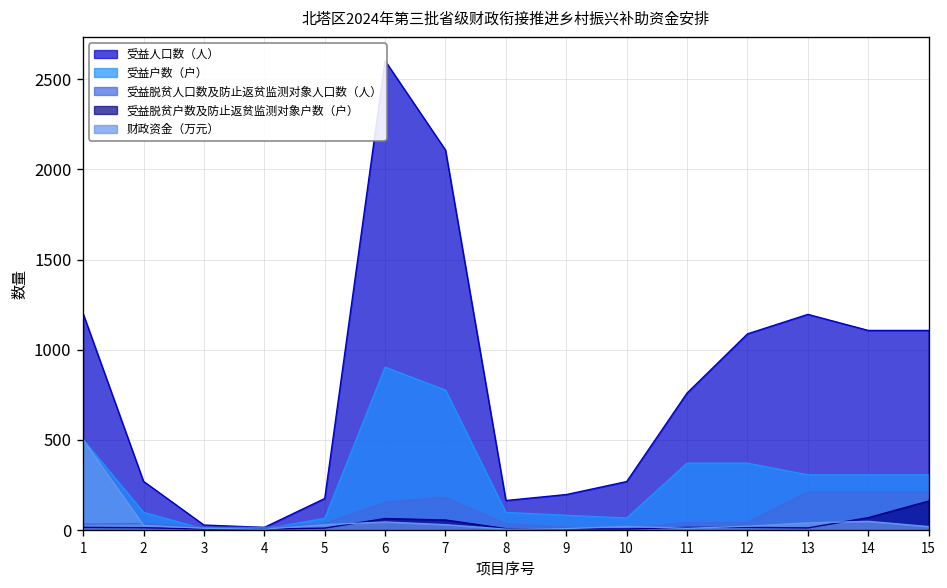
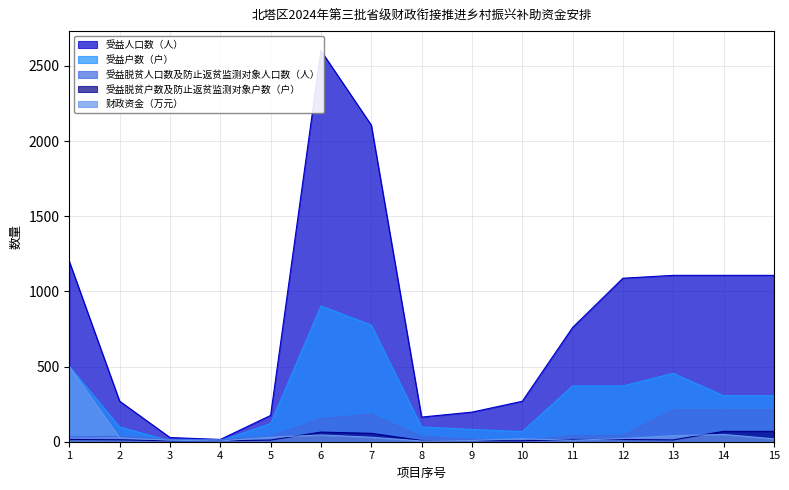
受益户数（户）, 5: 70 -> 120
受益人口数（人）, 13: 1200 -> 1110
受益户数（户）, 13: 310 -> 460
受益脱贫户数及防止返贫监测对象户数（户）, 15: 160 -> 70
